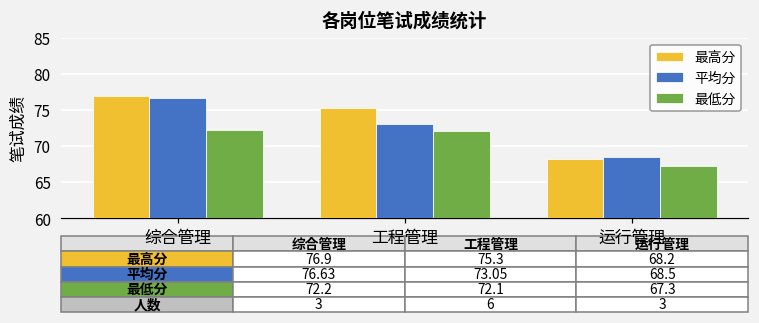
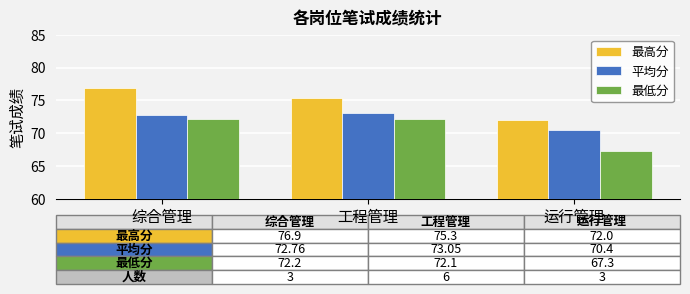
平均分, 综合管理: 76.63 -> 72.76
最高分, 运行管理: 68.2 -> 72.0
平均分, 运行管理: 68.5 -> 70.4
